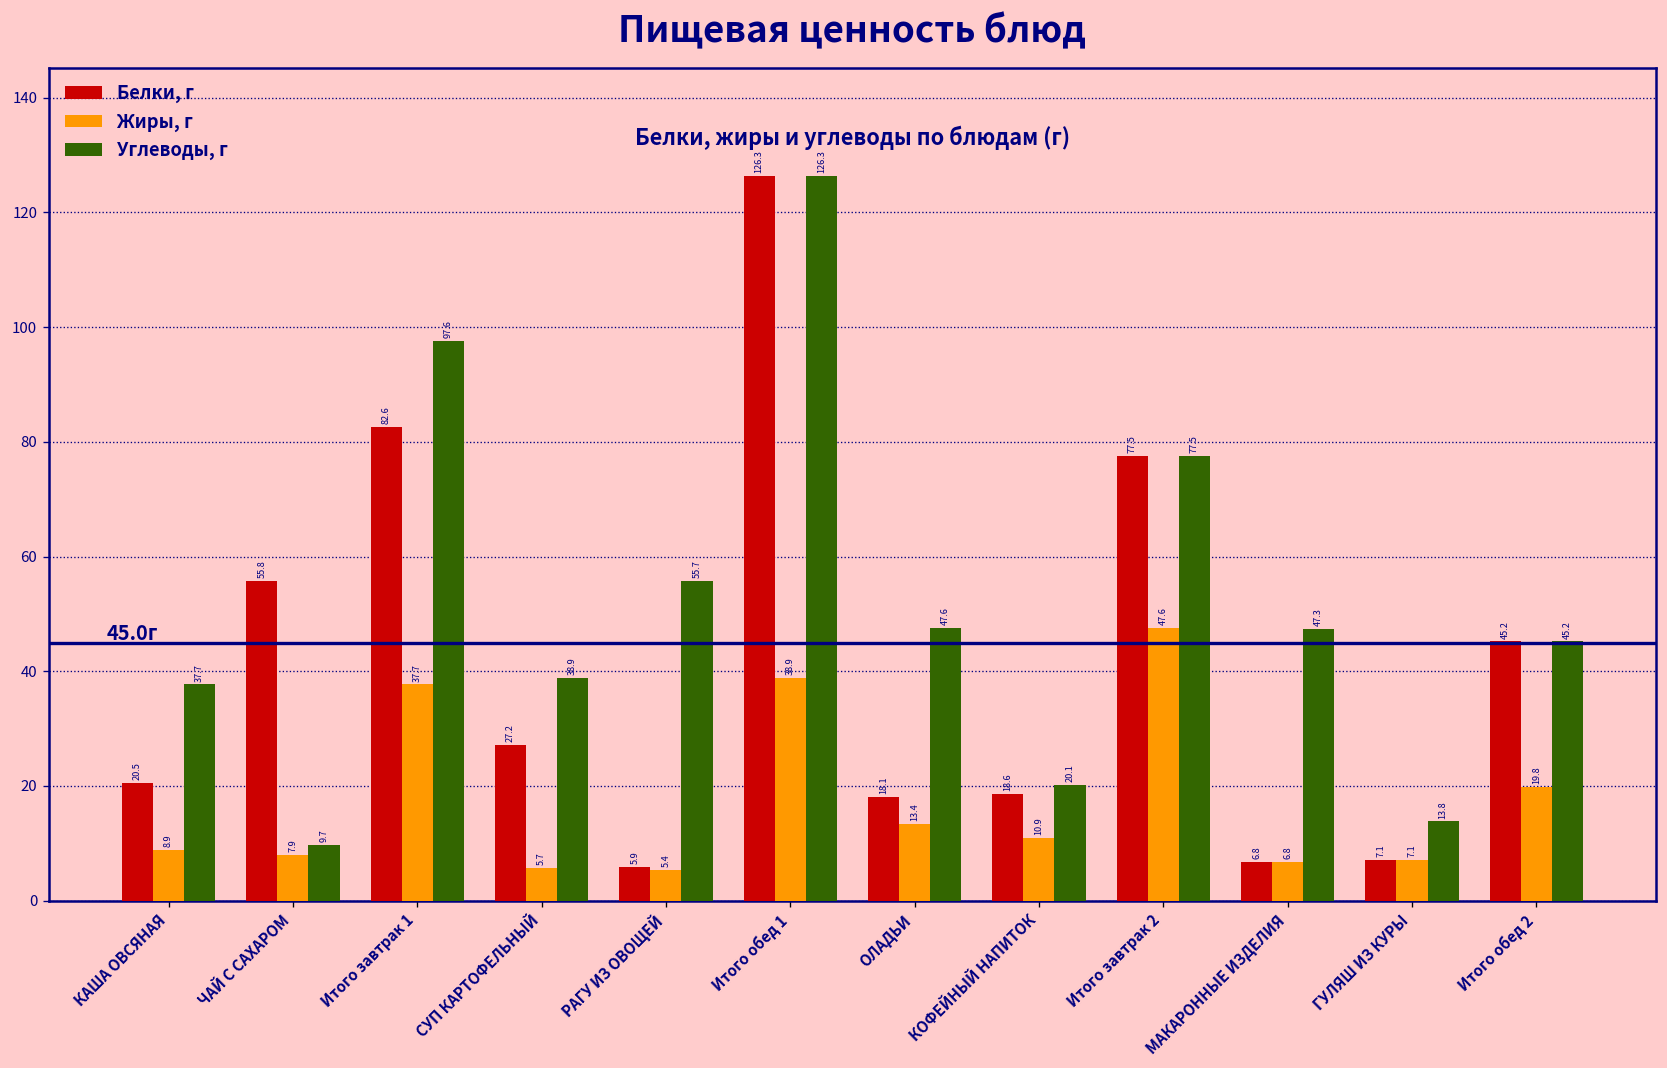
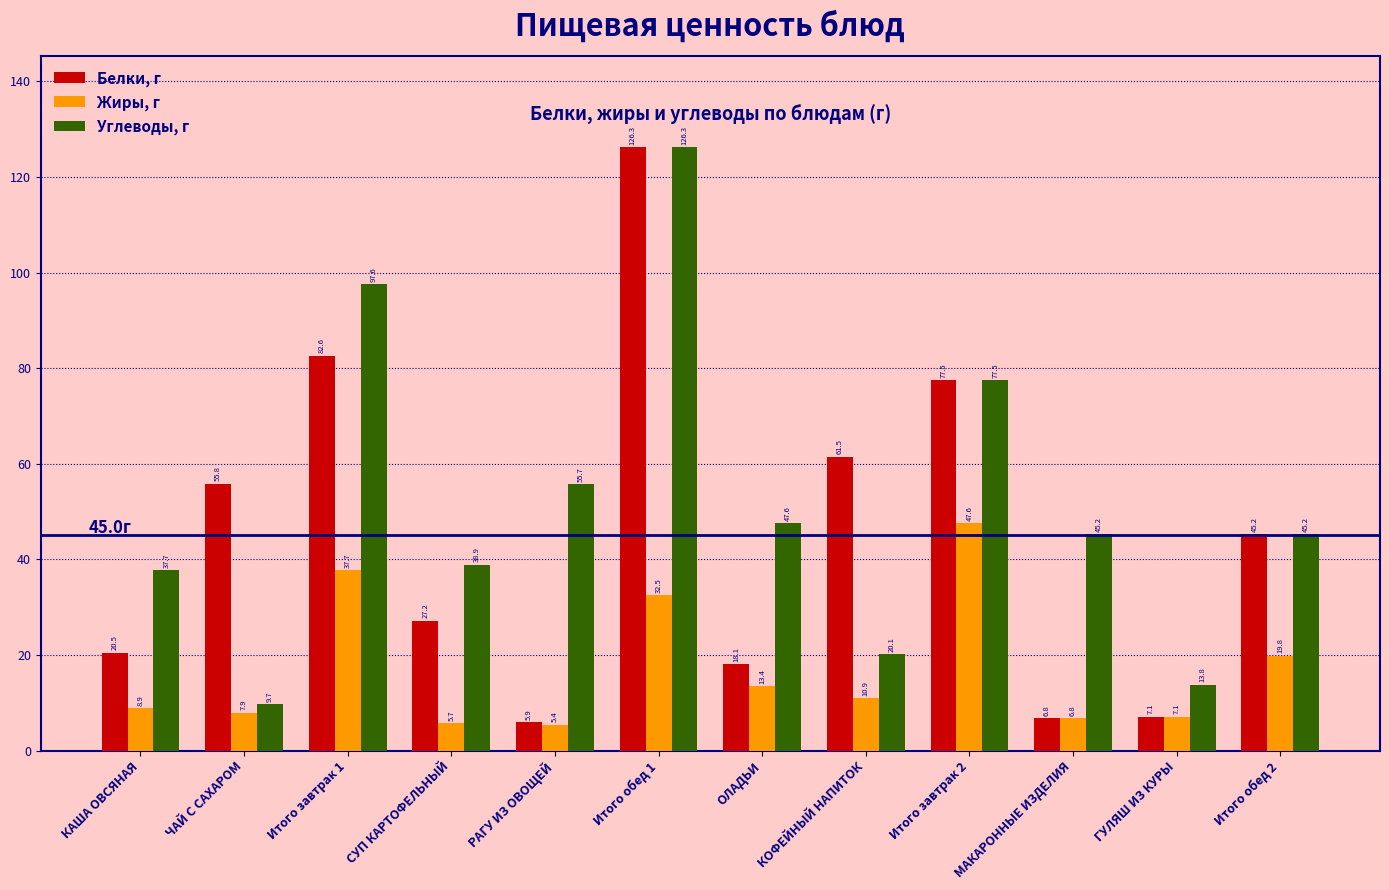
Жиры, г, Итого обед 1: 38.9 -> 32.5
Белки, г, КОФЕЙНЫЙ НАПИТОК: 18.6 -> 61.5
Углеводы, г, МАКАРОННЫЕ ИЗДЕЛИЯ: 47.3 -> 45.2
